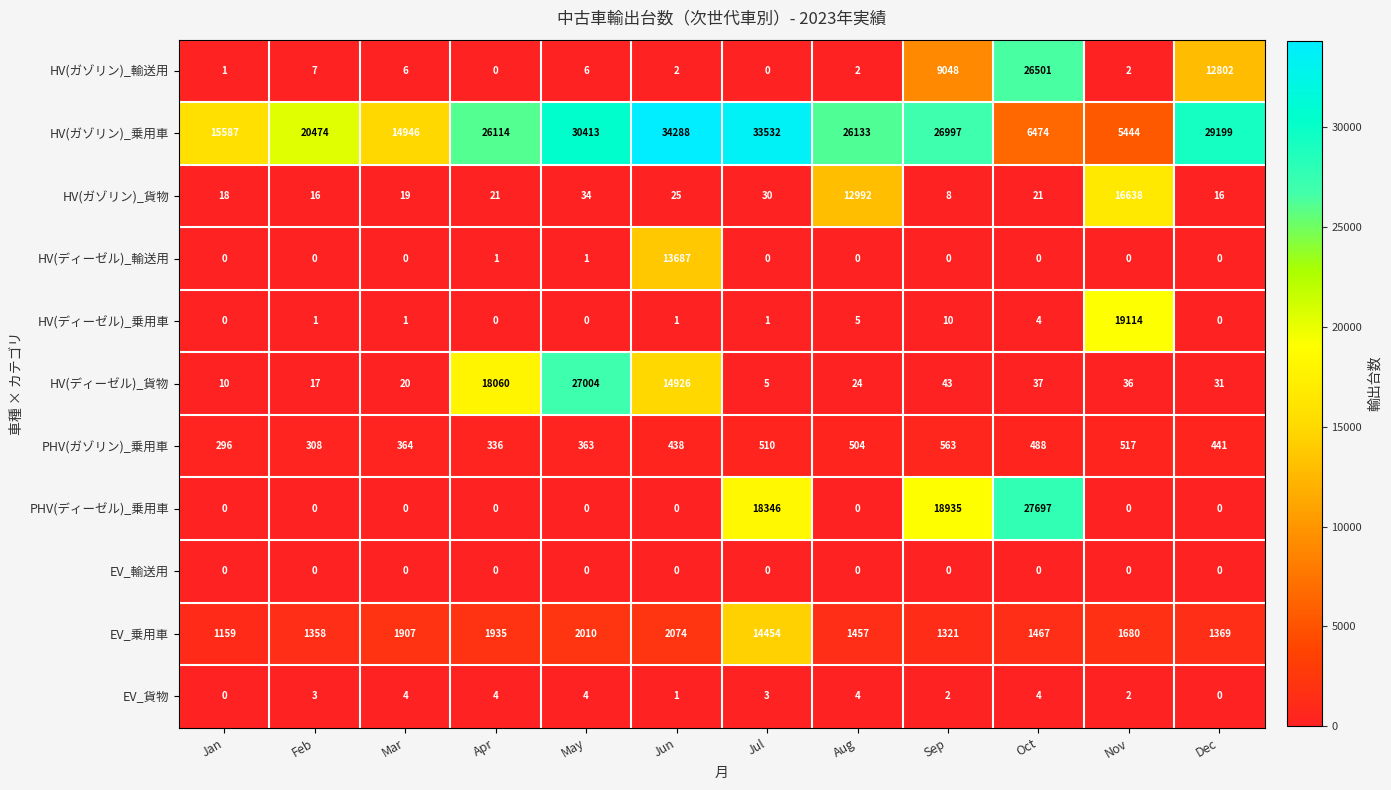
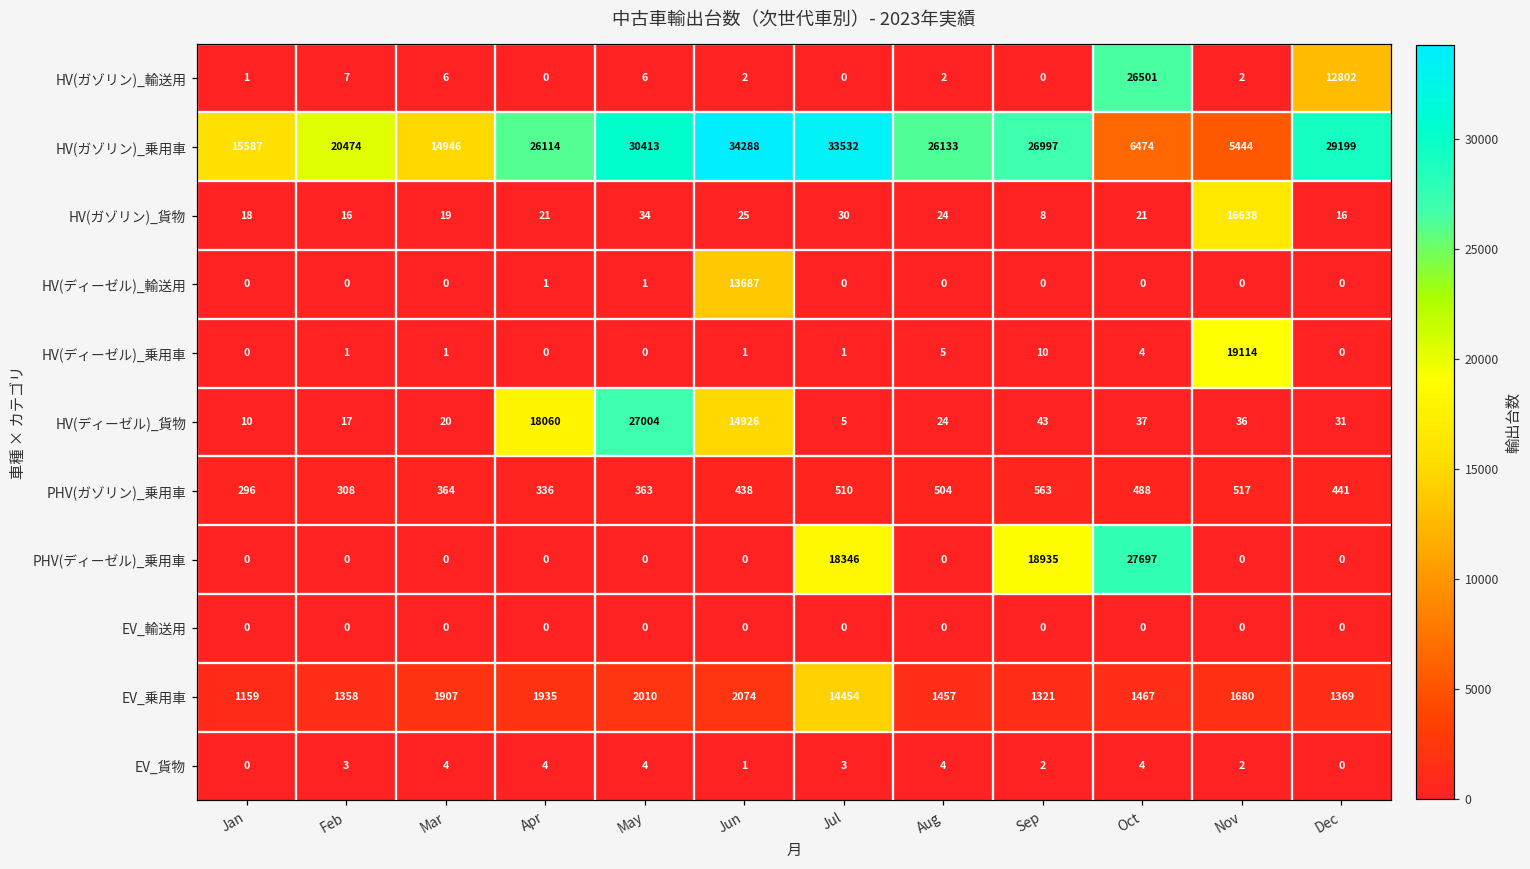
HV(ガゾリン)_輸送用, Sep: 9048 -> 0
HV(ガゾリン)_貨物, Aug: 12992 -> 24
